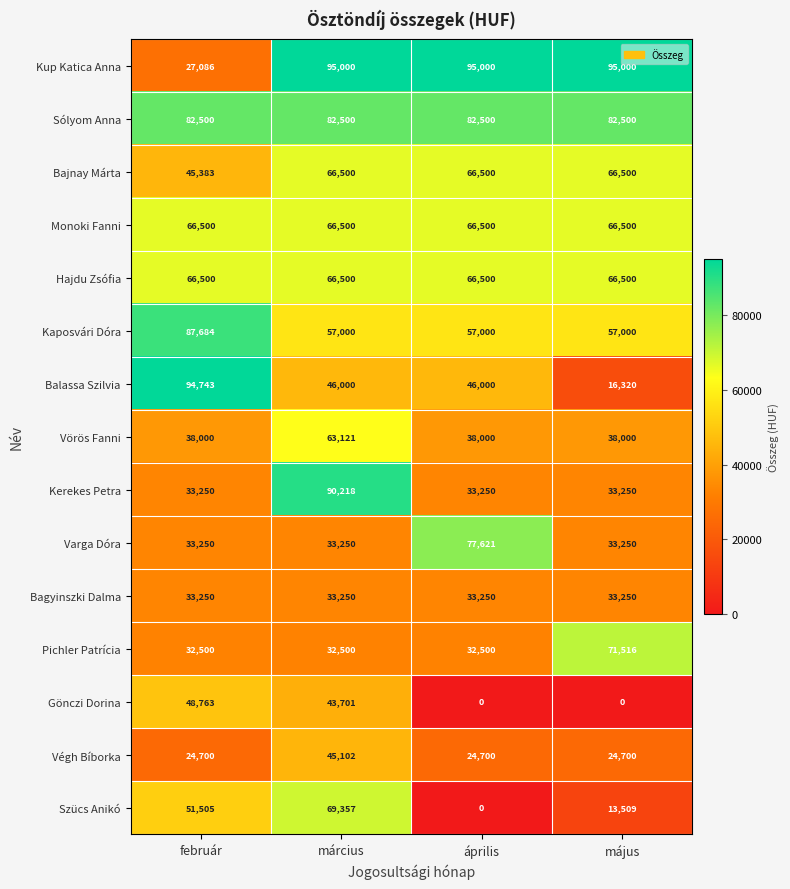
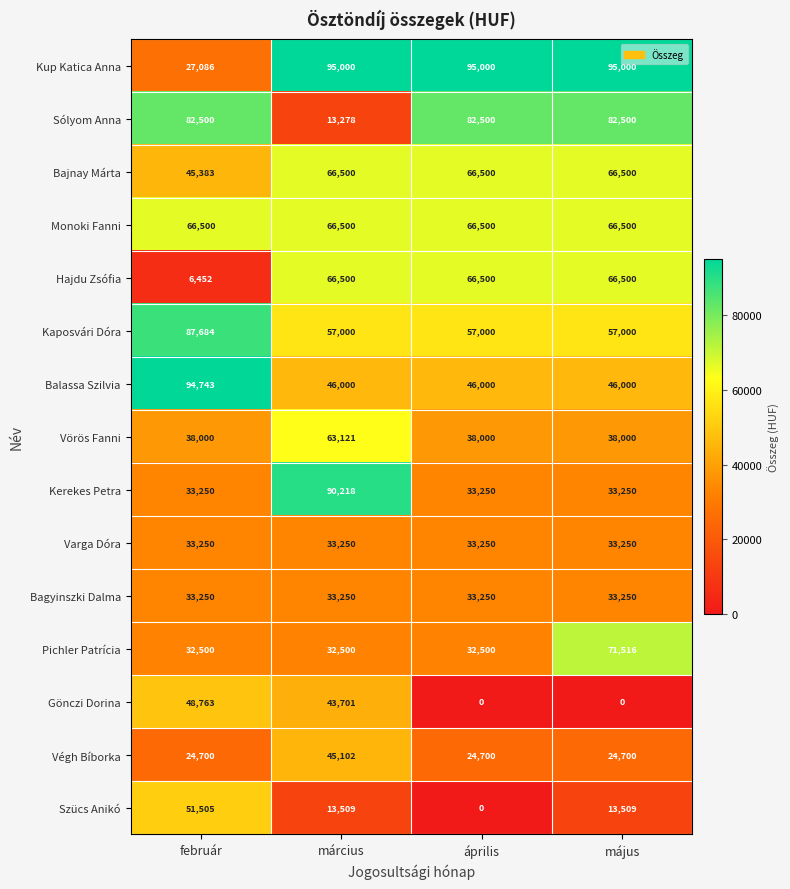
Sólyom Anna, március: 82,500 -> 13,278
Hajdu Zsófia, február: 66,500 -> 6,452
Balassa Szilvia, május: 16,320 -> 46,000
Varga Dóra, április: 77,621 -> 33,250
Szücs Anikó, március: 69,357 -> 13,509
